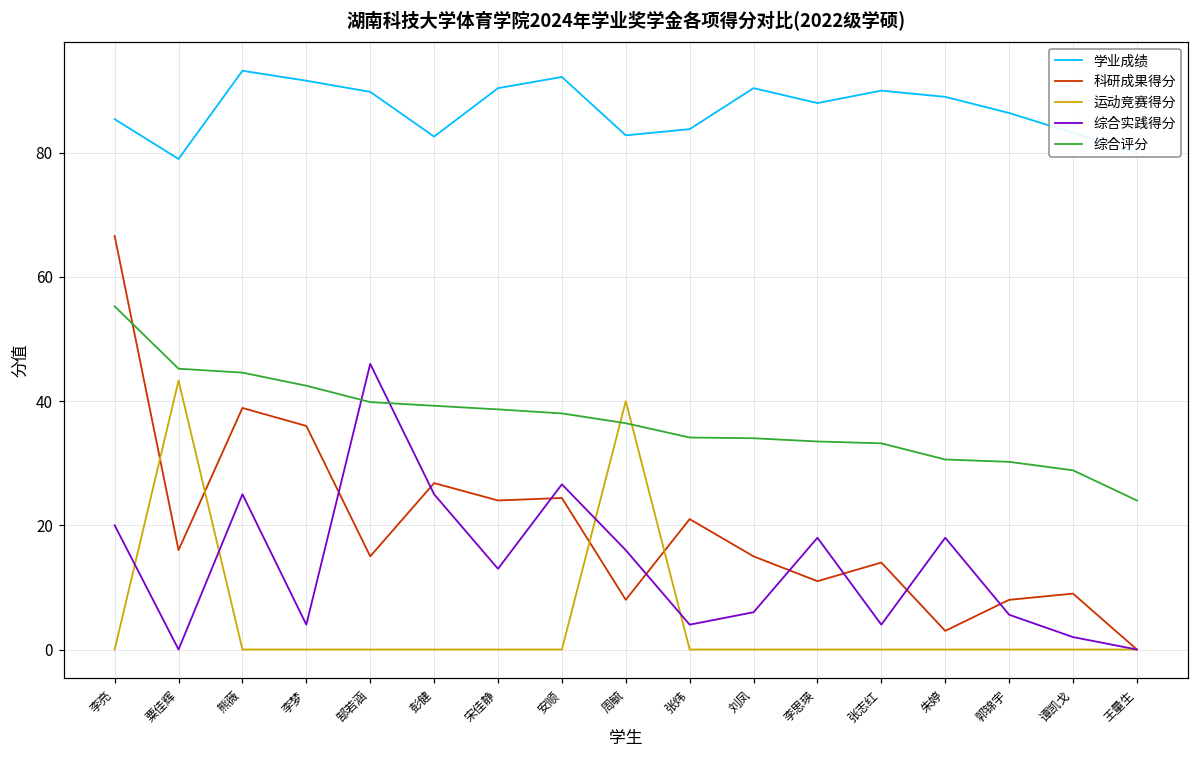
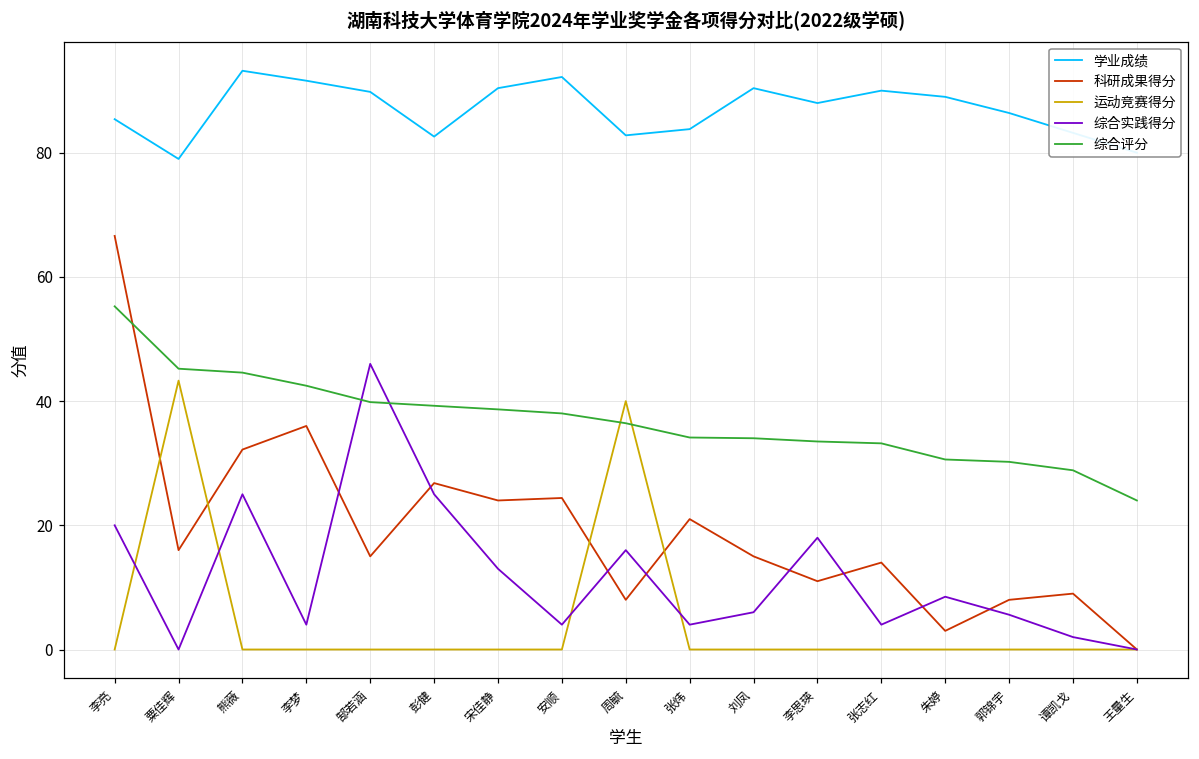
科研成果得分, 熊薇: 39 -> 32
综合实践得分, 安顺: 27 -> 4
综合实践得分, 朱婷: 18 -> 9
